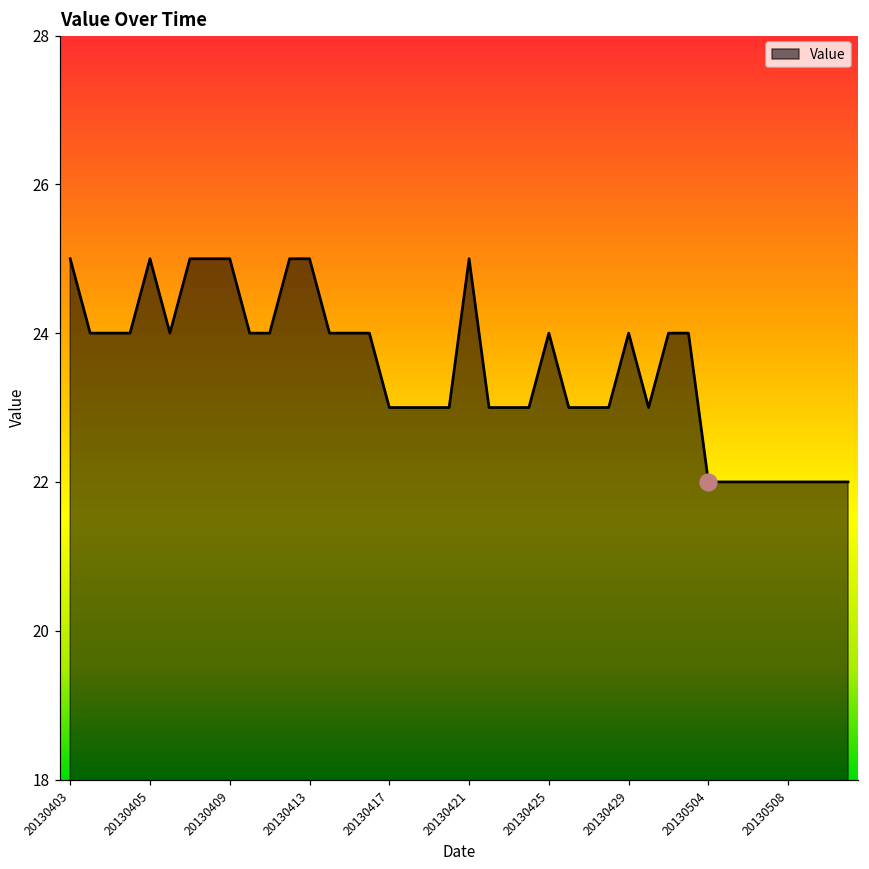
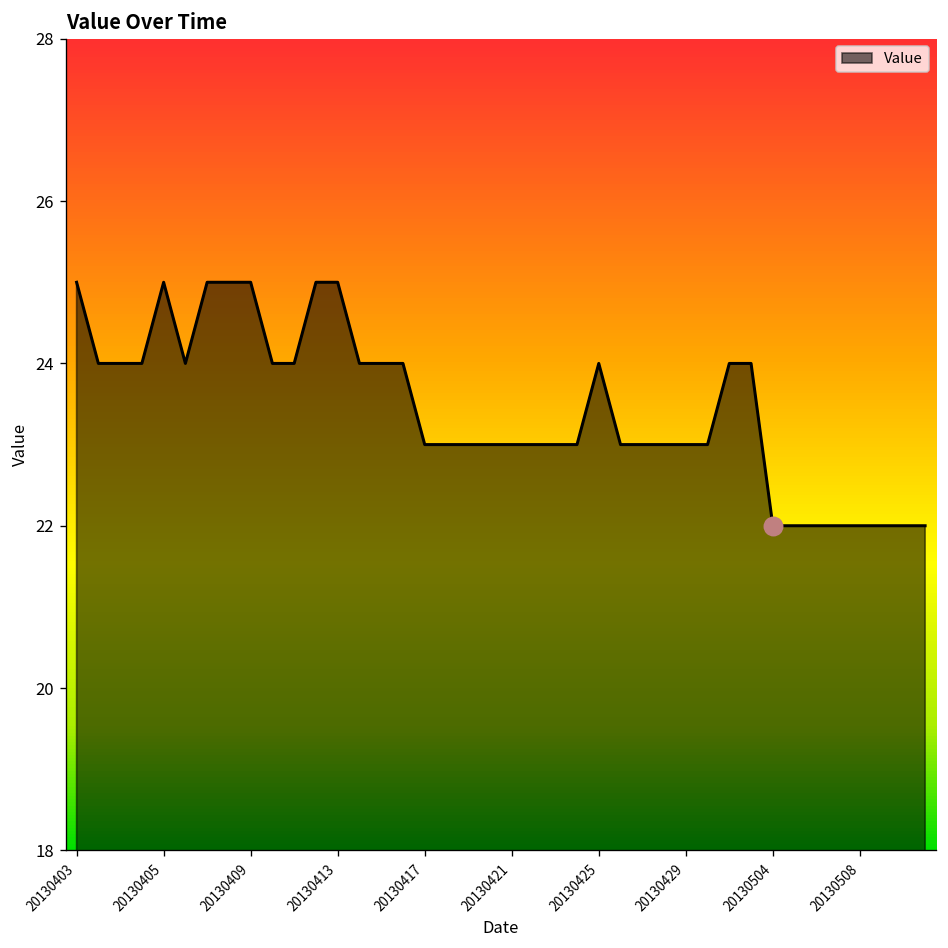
Value, 20130421: 25 -> 23
Value, 20130429: 24 -> 23
